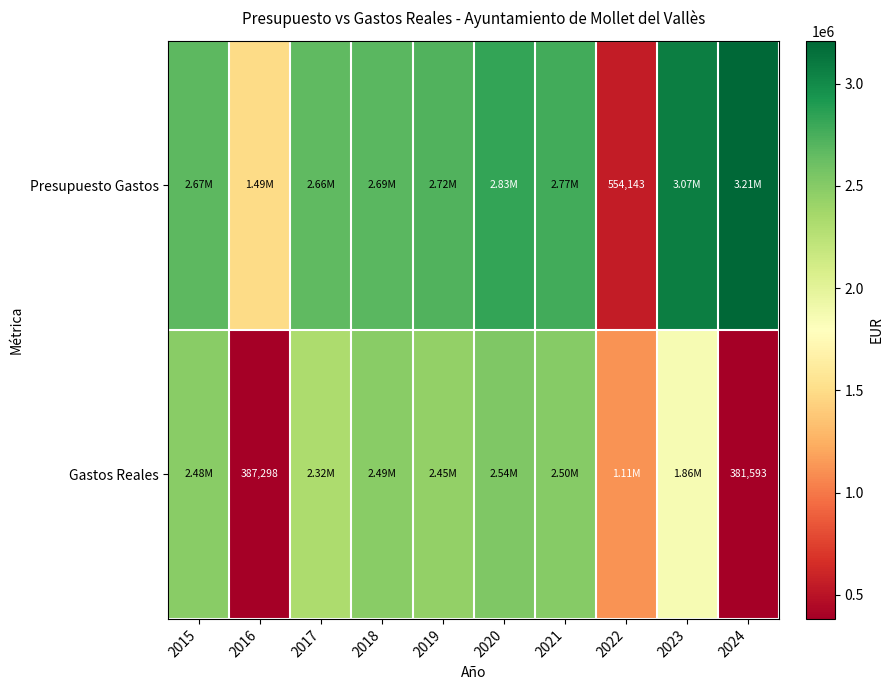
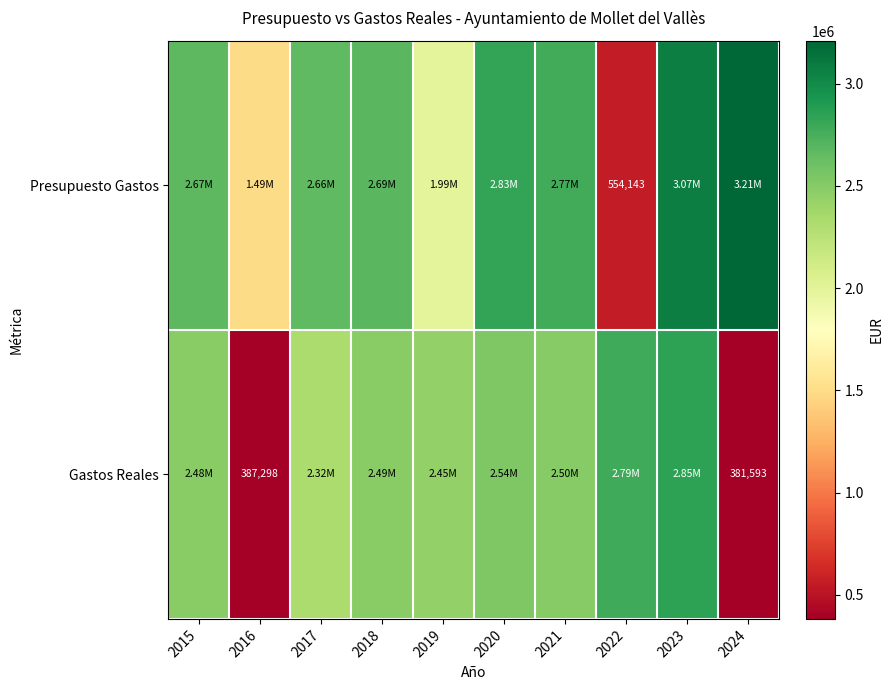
Presupuesto Gastos, 2019: 2.72M -> 1.99M
Gastos Reales, 2022: 1.11M -> 2.79M
Gastos Reales, 2023: 1.86M -> 2.85M
